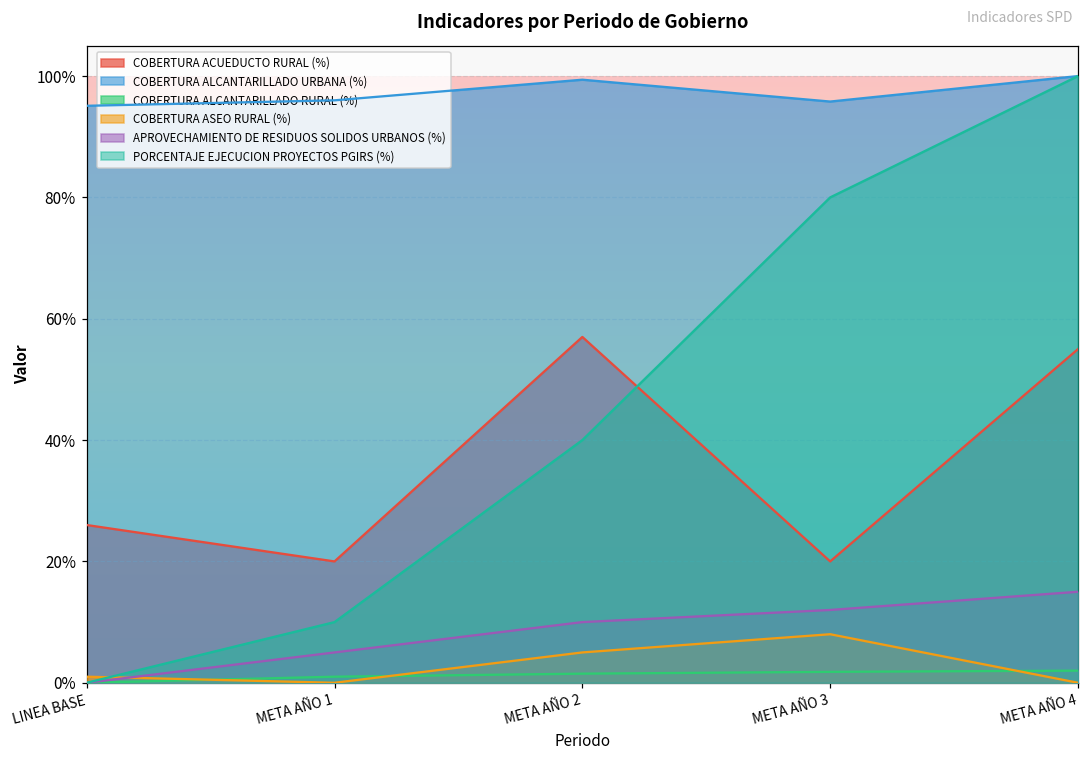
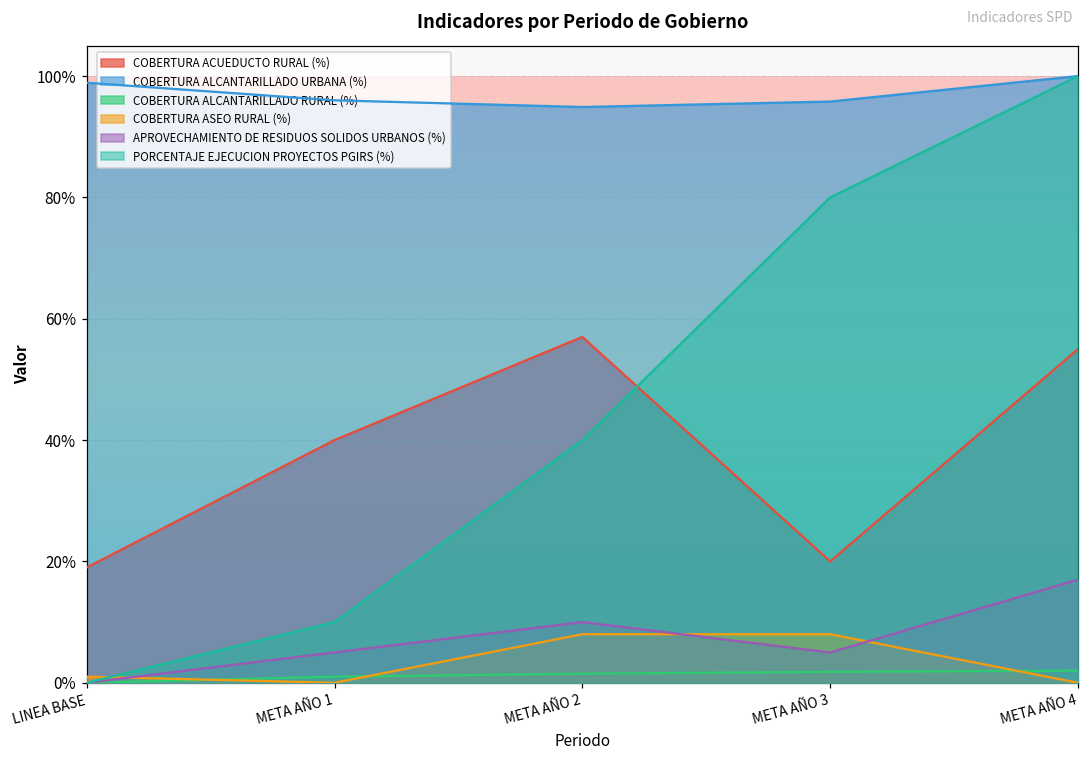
COBERTURA ACUEDUCTO RURAL (%), LINEA BASE: 26% -> 19%
COBERTURA ALCANTARILLADO URBANA (%), LINEA BASE: 95% -> 99%
COBERTURA ACUEDUCTO RURAL (%), META AÑO 1: 20% -> 40%
COBERTURA ALCANTARILLADO URBANA (%), META AÑO 2: 99% -> 95%
COBERTURA ASEO RURAL (%), META AÑO 2: 5% -> 8%
APROVECHAMIENTO DE RESIDUOS SOLIDOS URBANOS (%), META AÑO 3: 12% -> 5%
APROVECHAMIENTO DE RESIDUOS SOLIDOS URBANOS (%), META AÑO 4: 15% -> 17%
